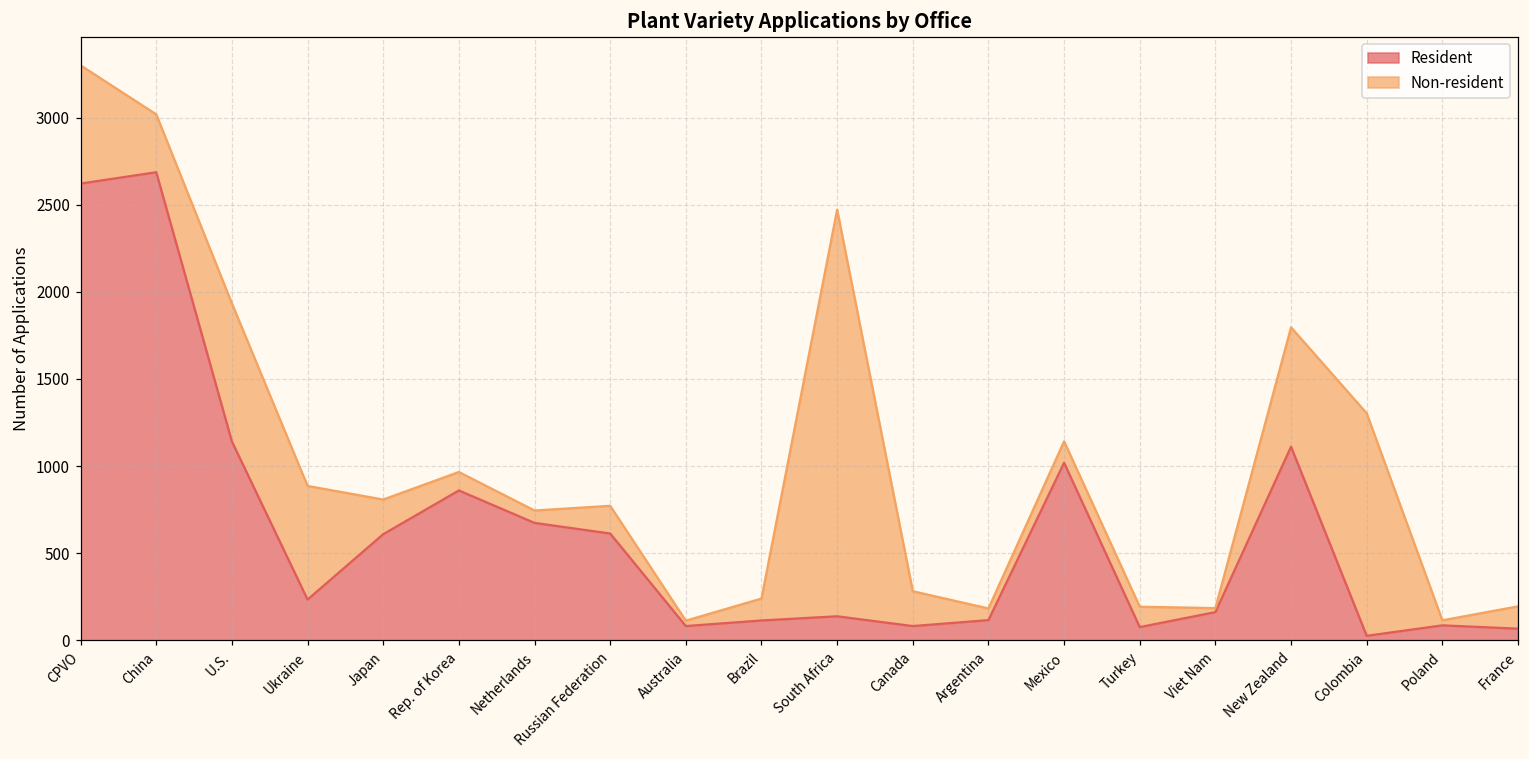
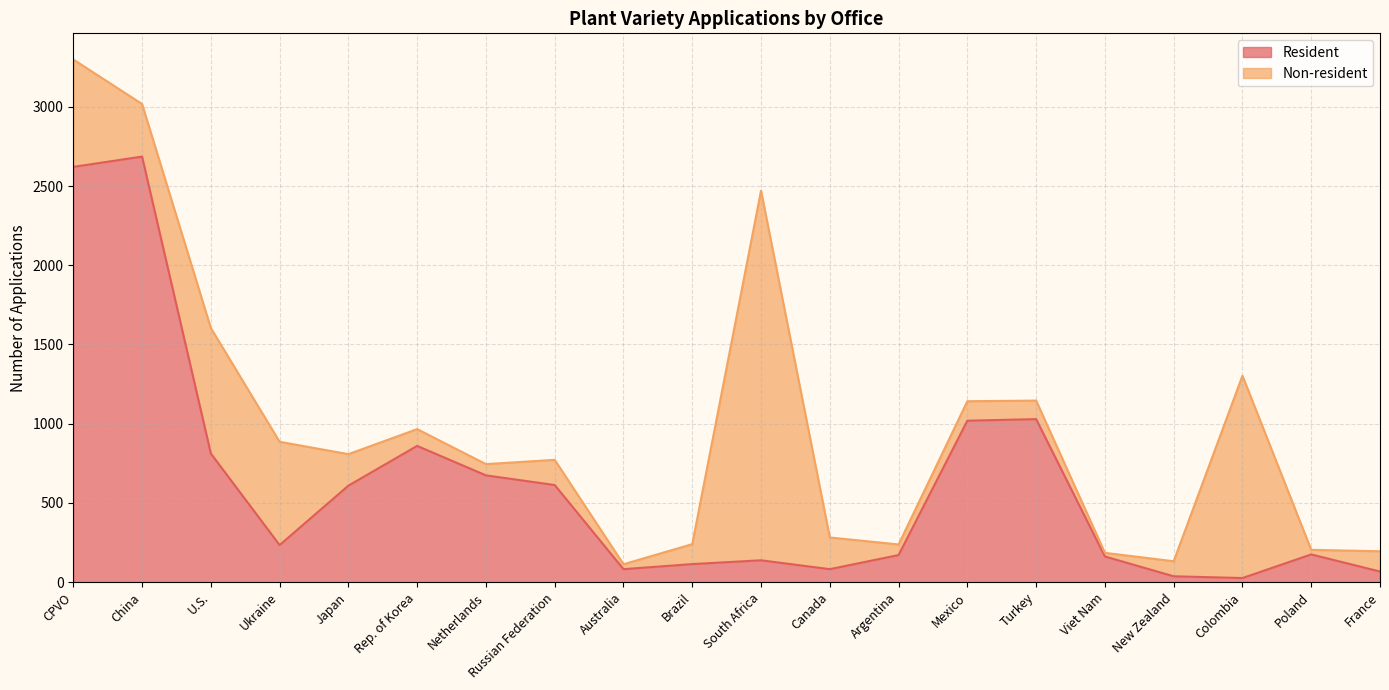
Resident, U.S.: 1140 -> 810
Resident, Argentina: 120 -> 170
Resident, Turkey: 80 -> 1030
Resident, New Zealand: 1110 -> 40
Non-resident, New Zealand: 690 -> 100
Resident, Poland: 90 -> 180
